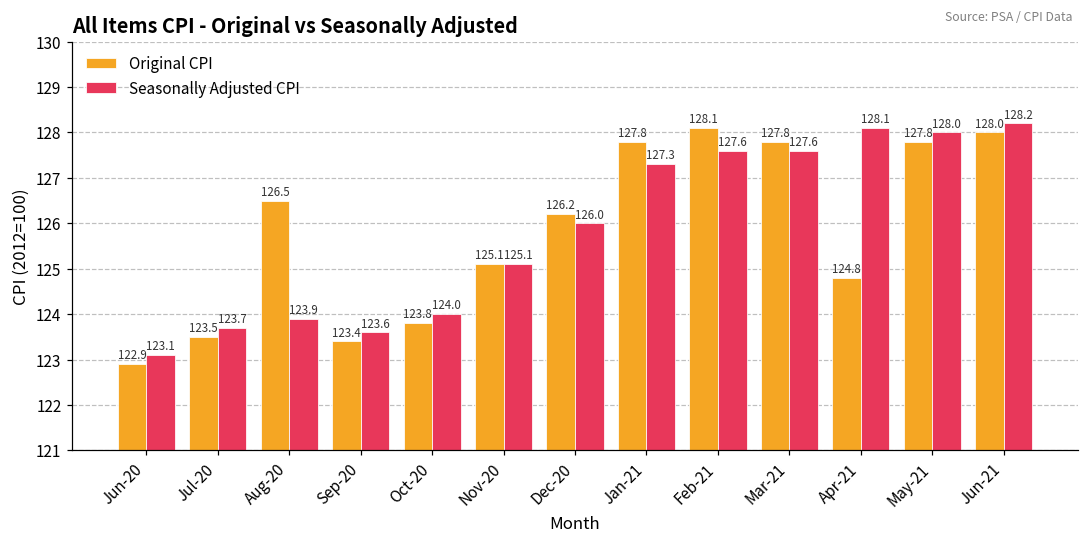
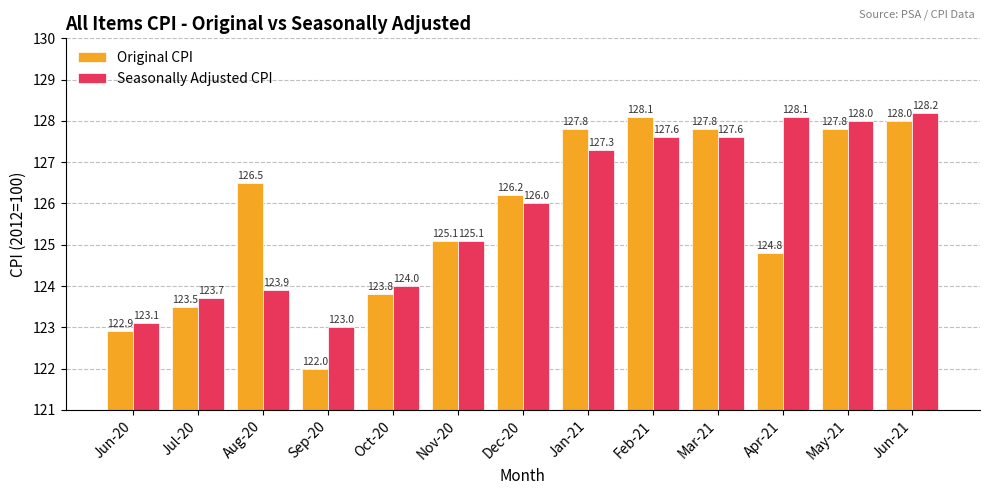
Original CPI, Sep-20: 123.4 -> 122.0
Seasonally Adjusted CPI, Sep-20: 123.6 -> 123.0
